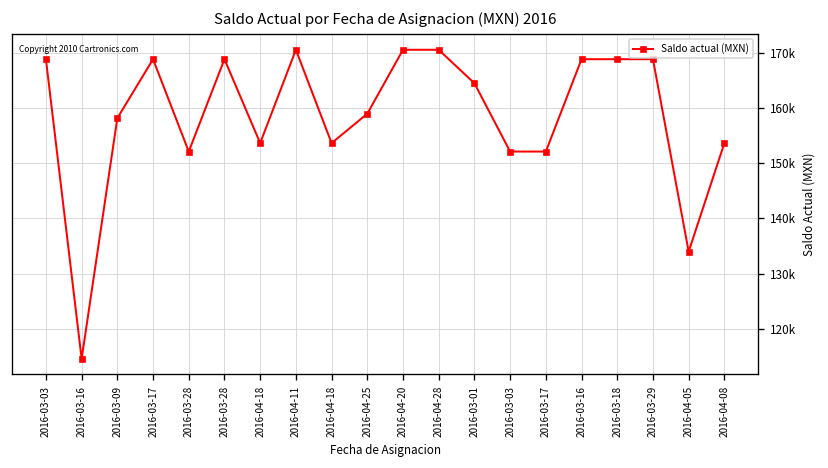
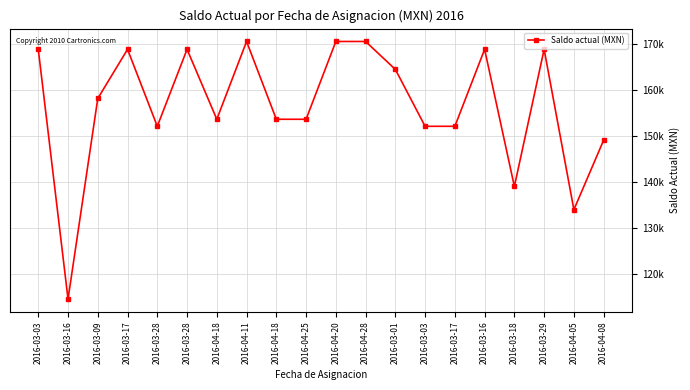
2016-04-25: 159000 -> 154000
2016-03-18: 169000 -> 139000
2016-04-08: 154000 -> 149000
